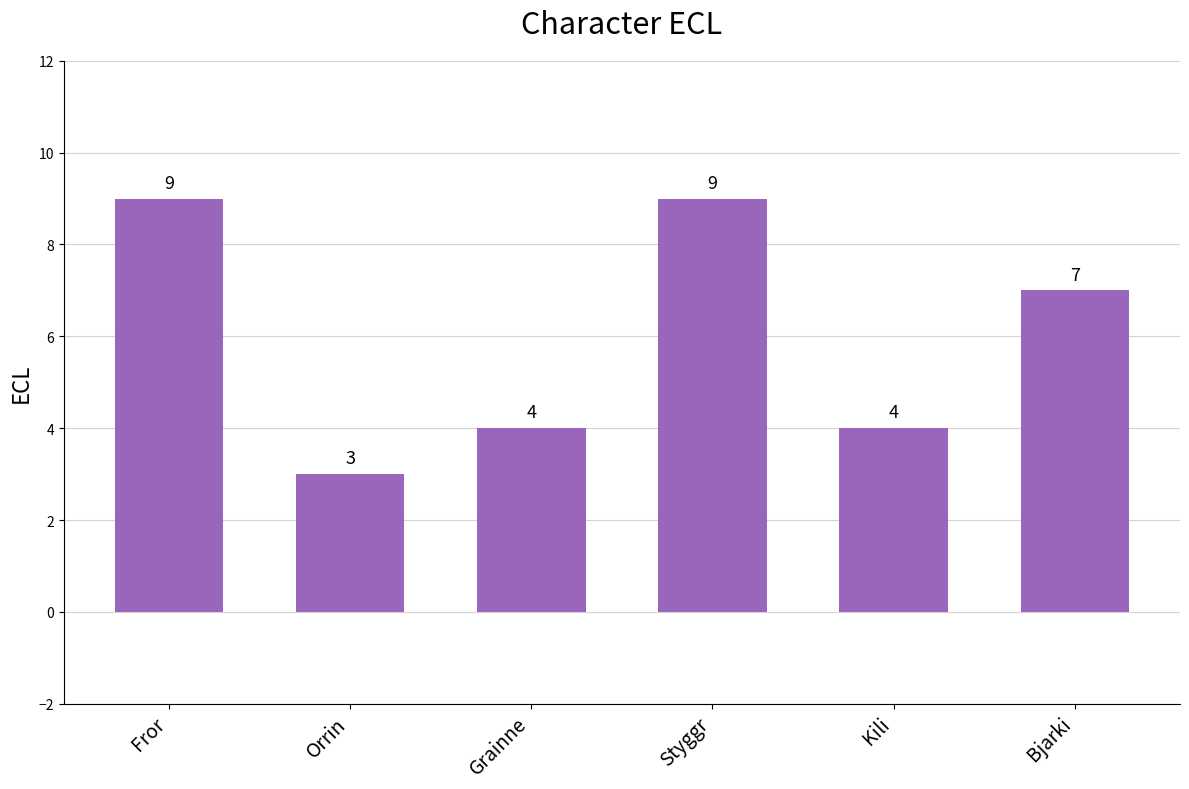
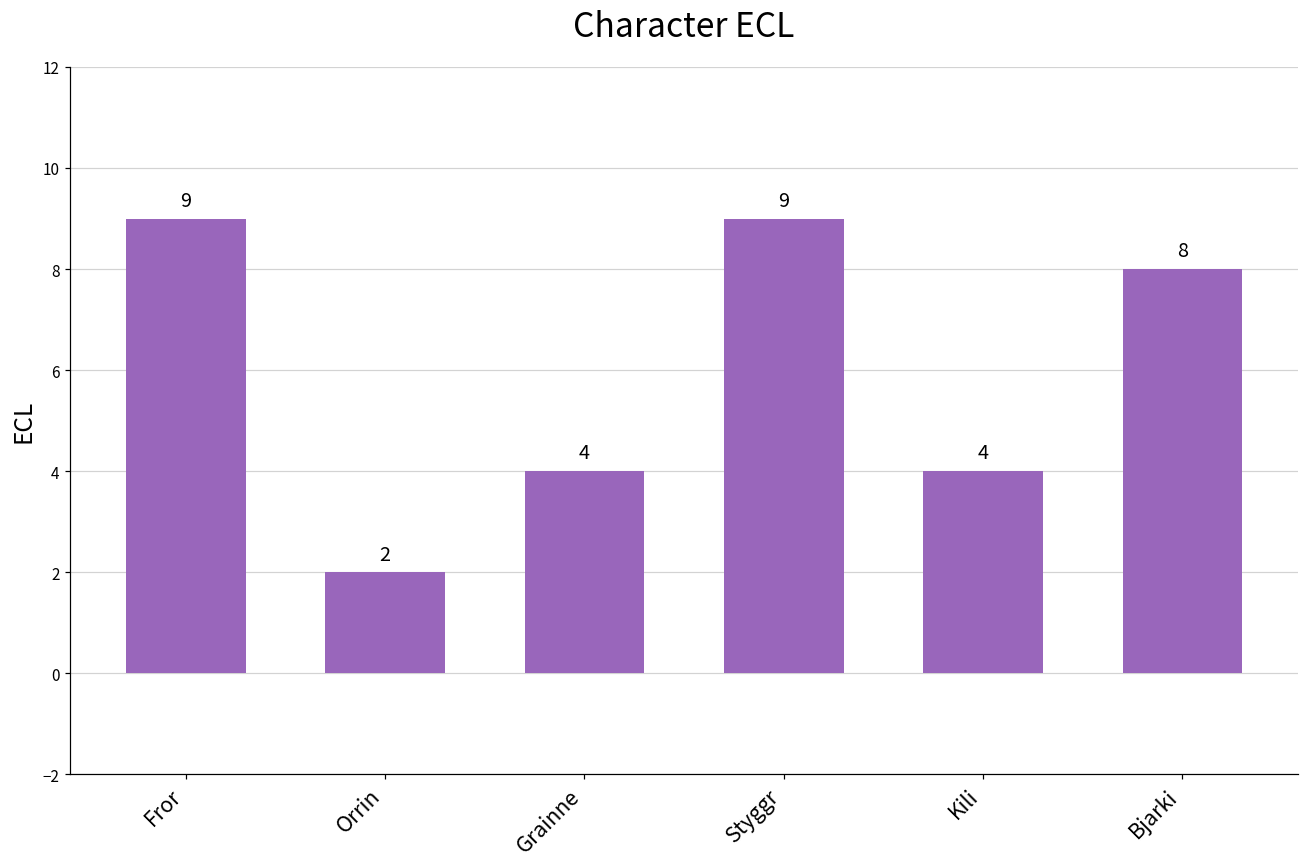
Orrin: 3 -> 2
Bjarki: 7 -> 8
